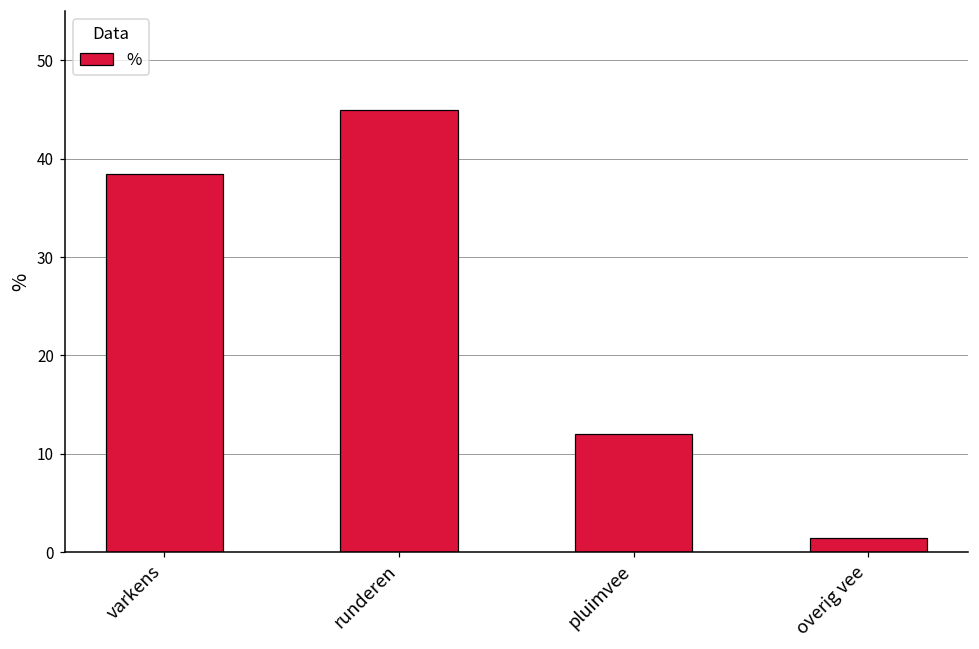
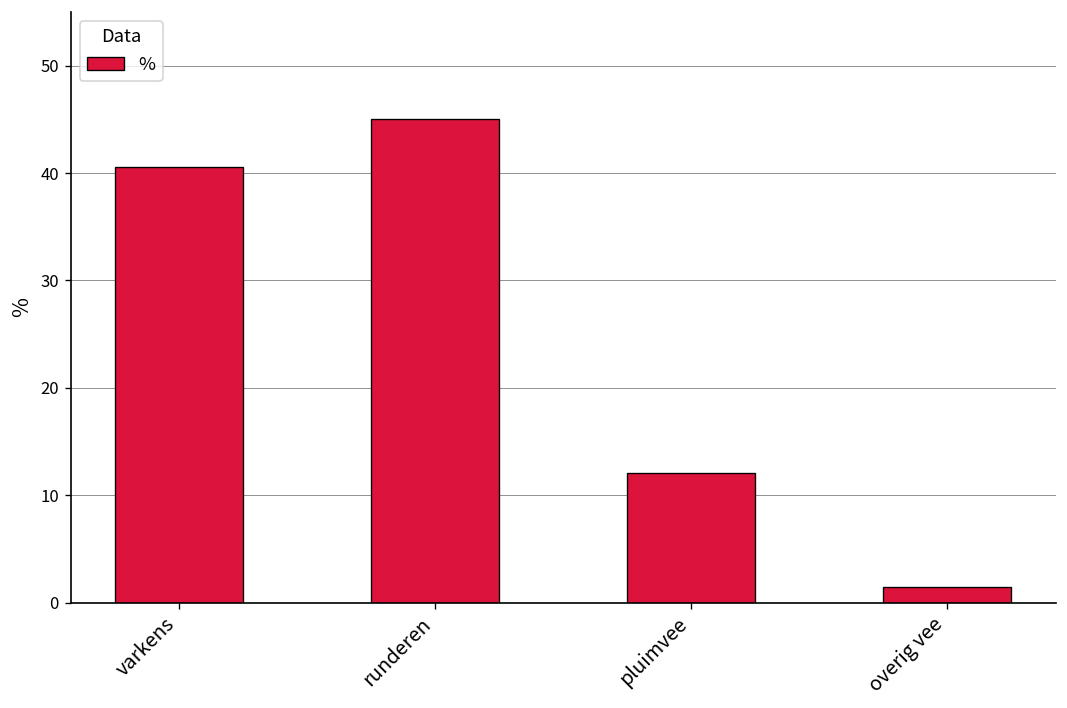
varkens: 38 -> 41
